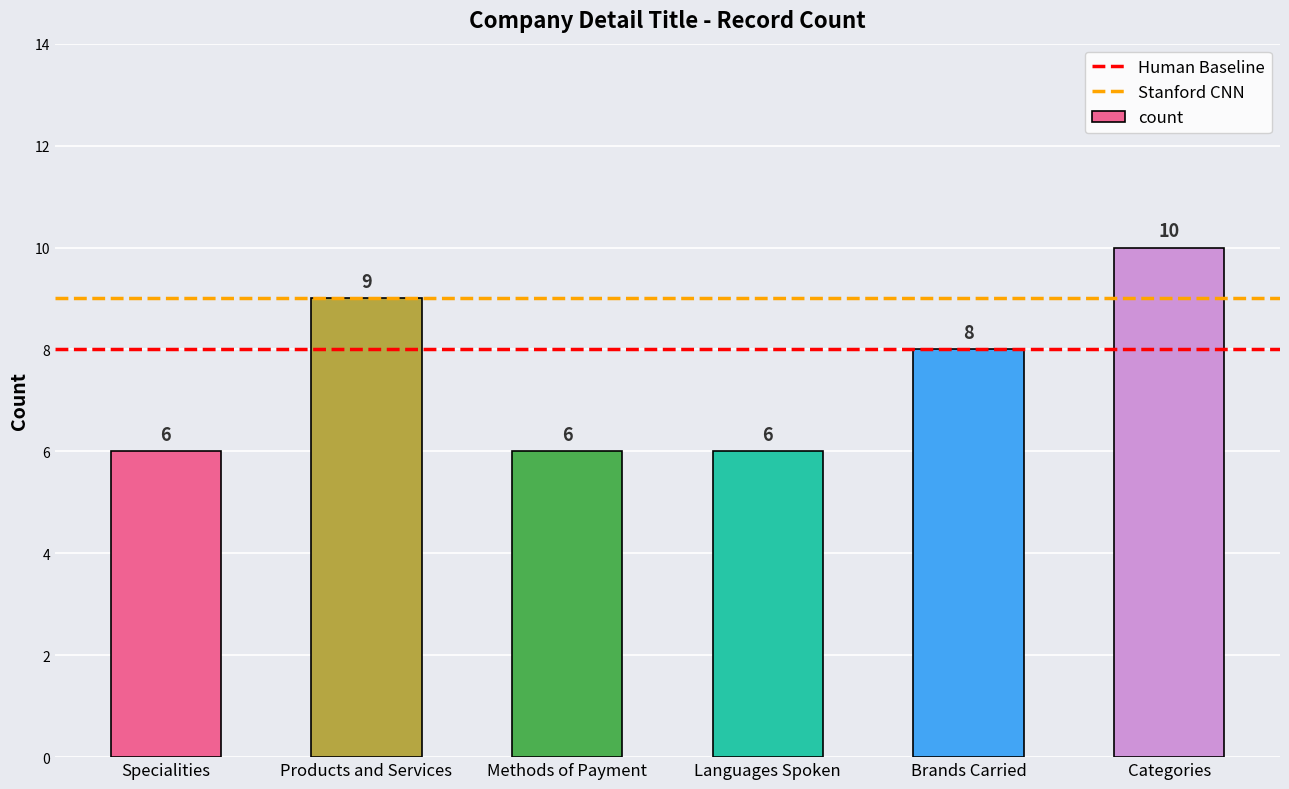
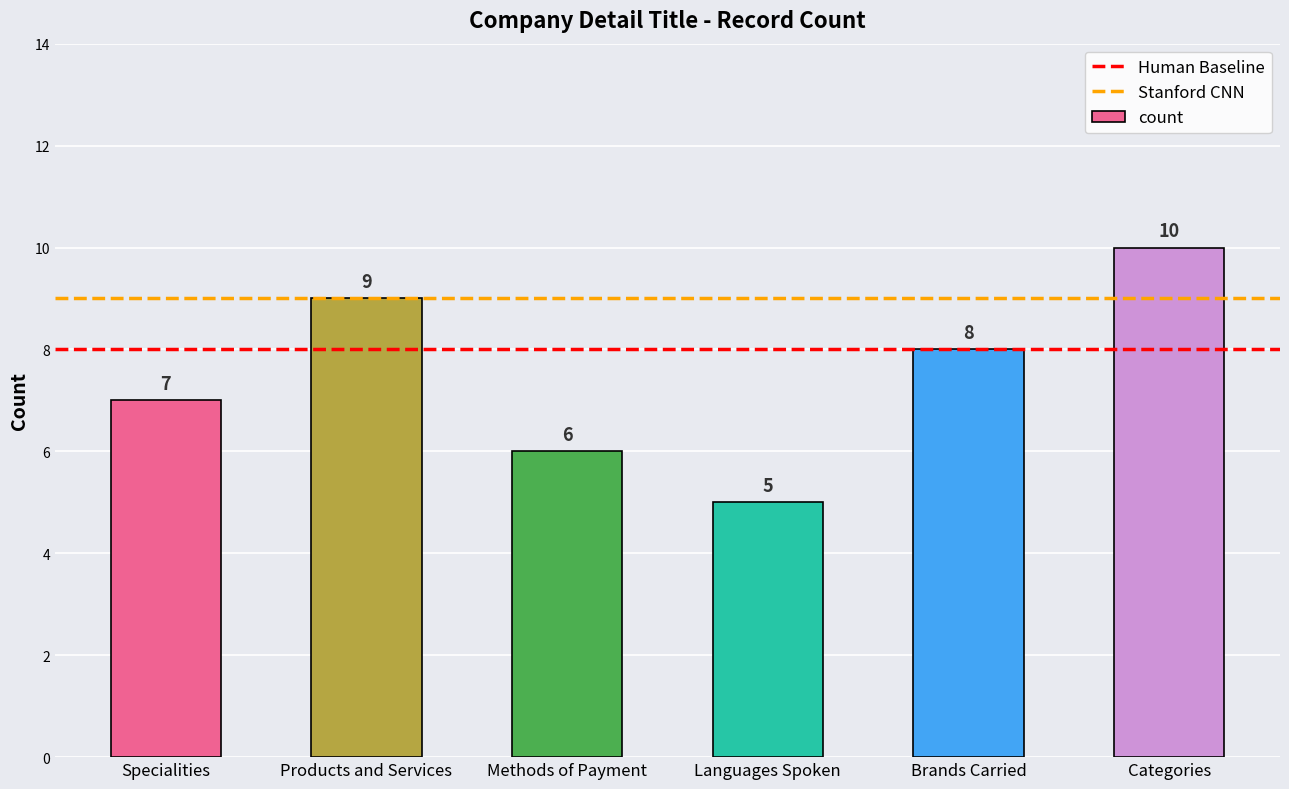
Specialities: 6 -> 7
Languages Spoken: 6 -> 5
